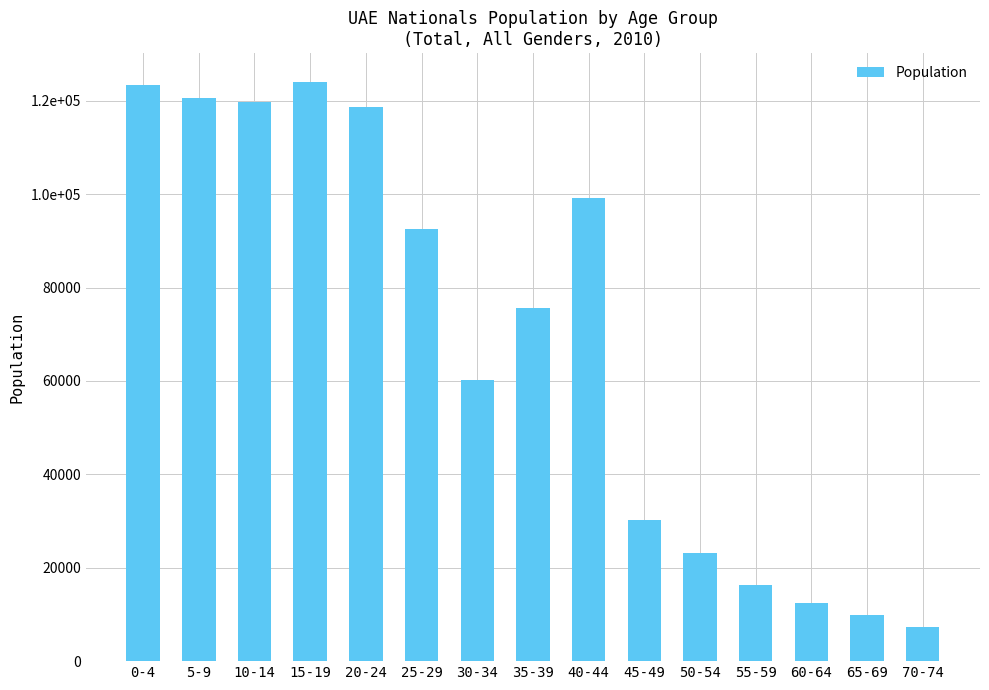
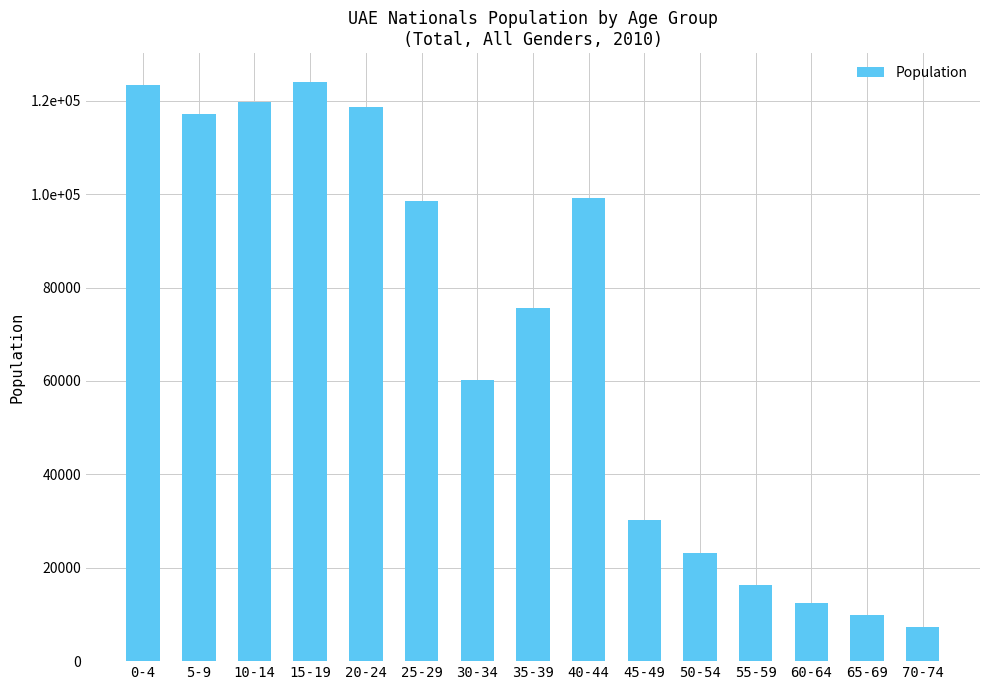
5-9: 121000 -> 117000
25-29: 92000 -> 98000
